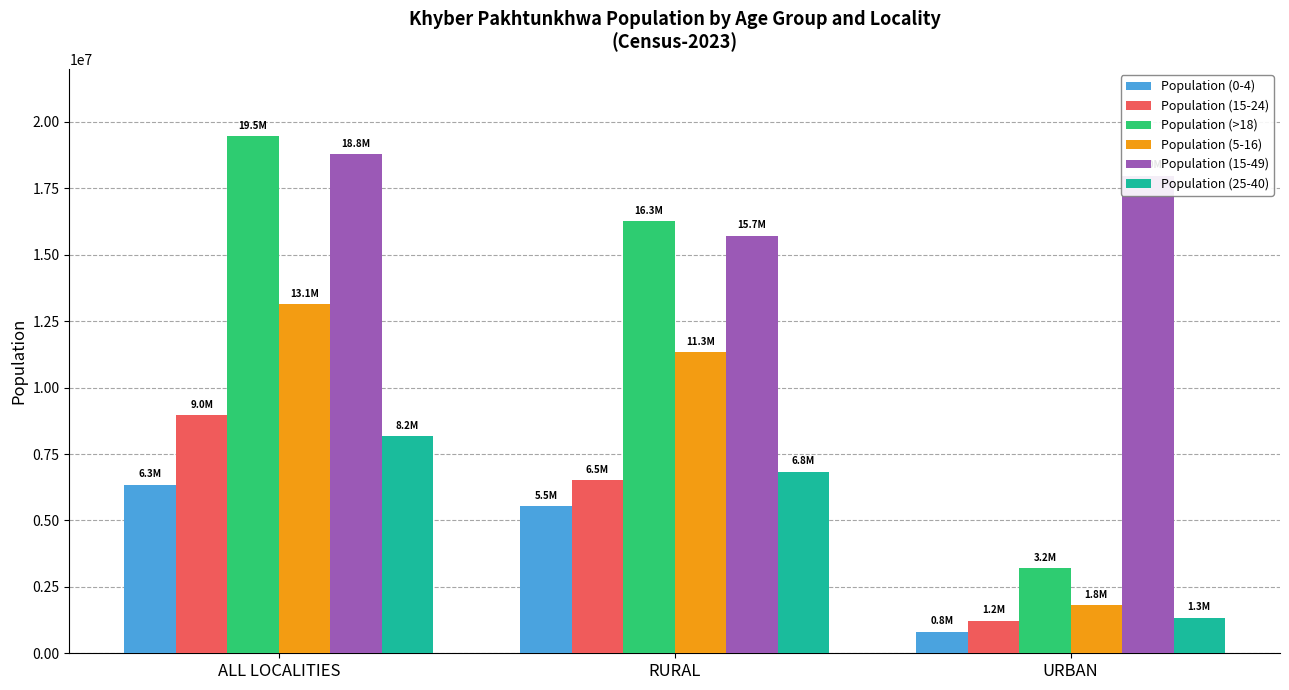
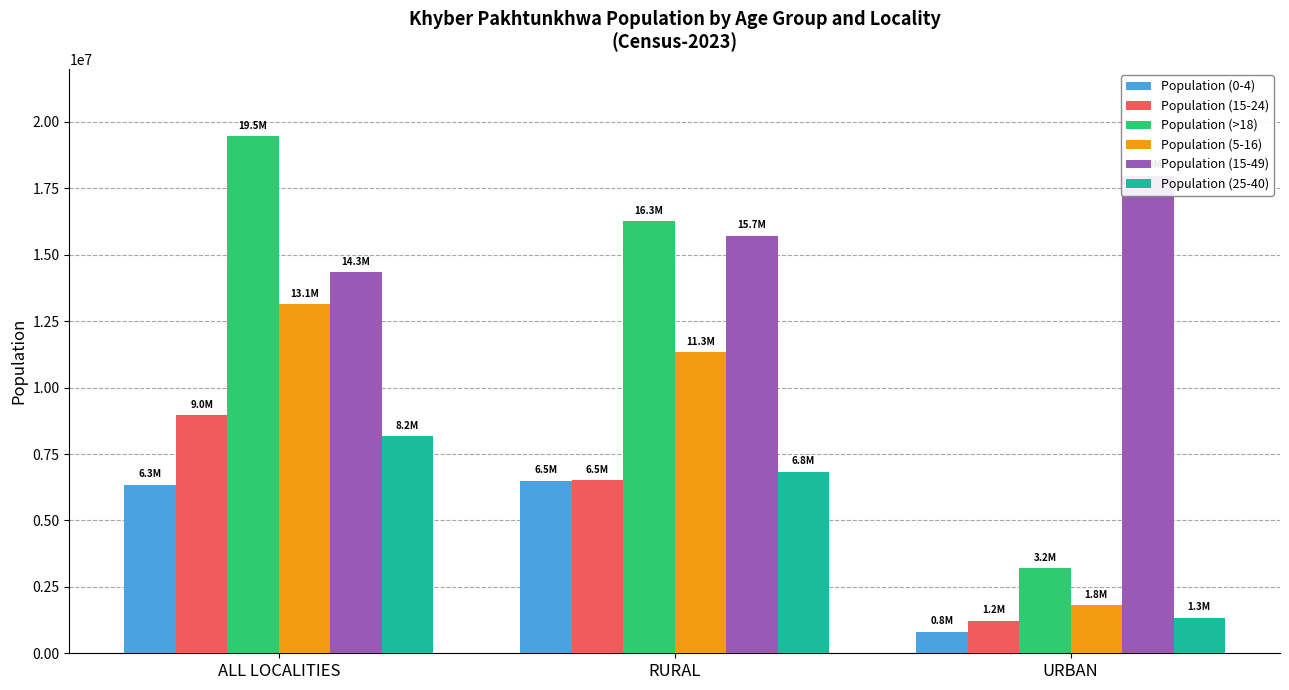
Population (15-49), ALL LOCALITIES: 18.8M -> 14.3M
Population (0-4), RURAL: 5.5M -> 6.5M
